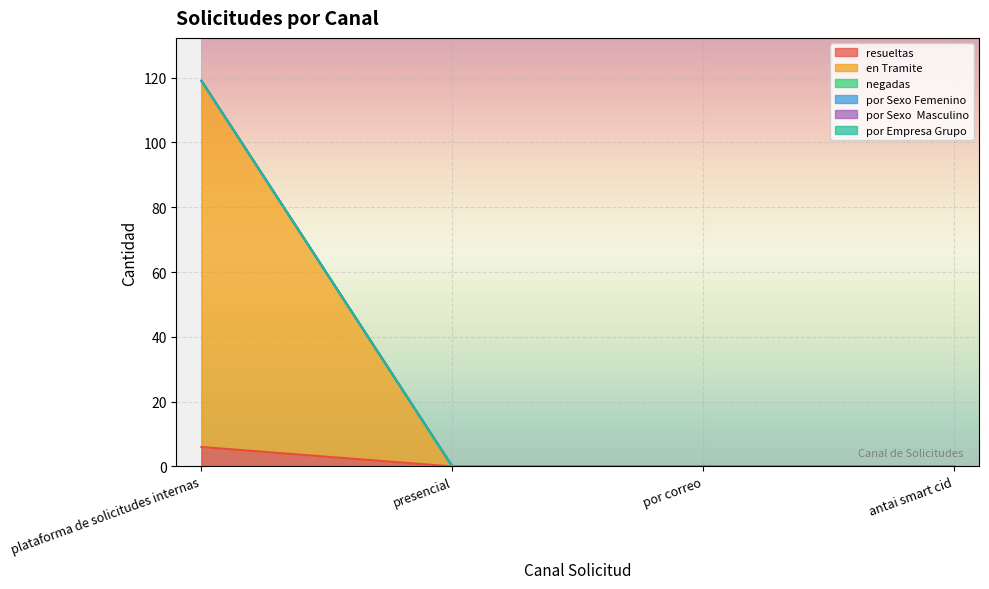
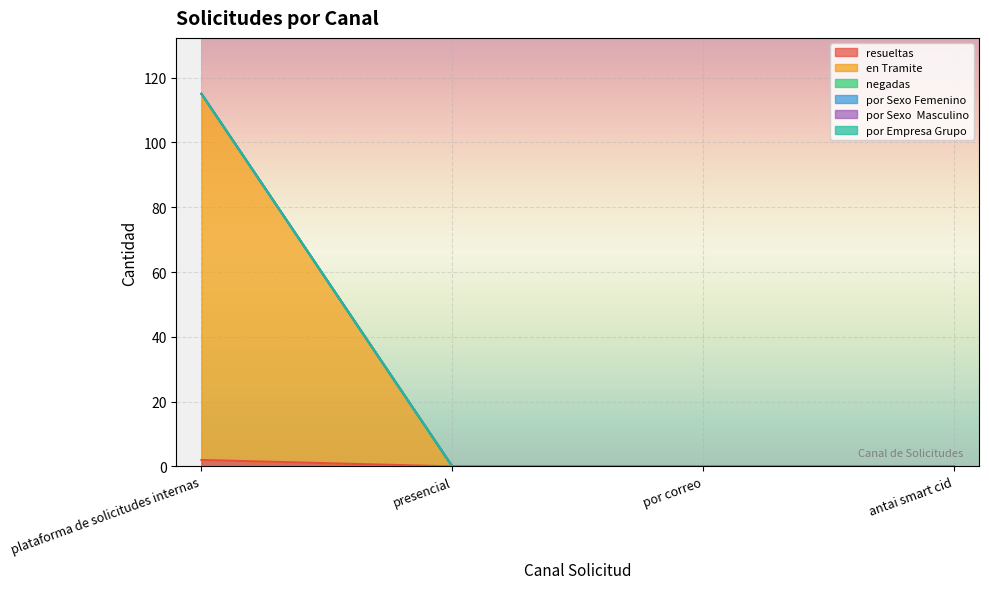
resueltas, plataforma de solicitudes internas: 6 -> 2
